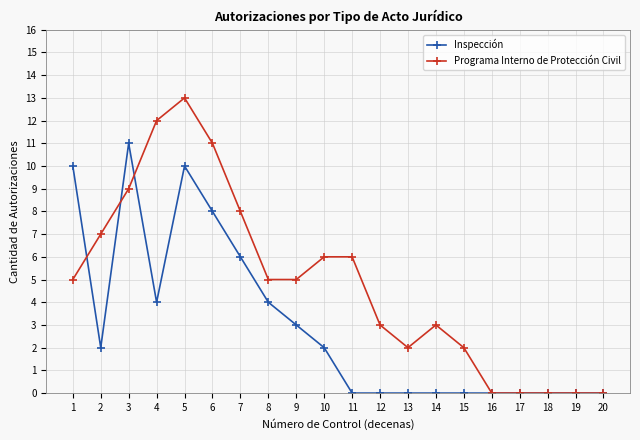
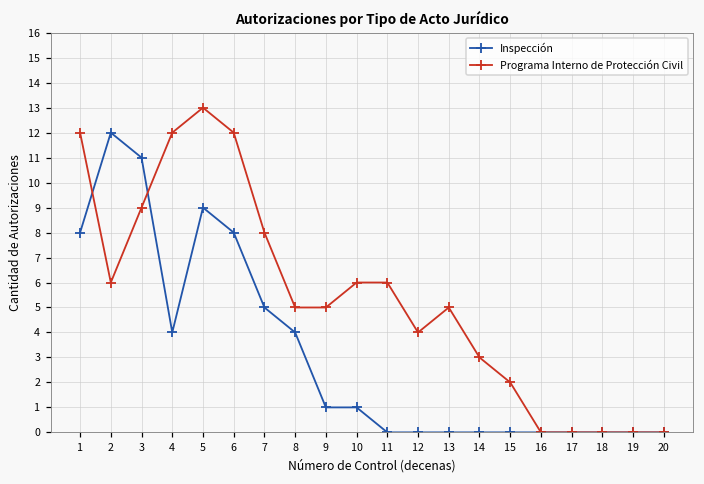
Inspección, 1: 10 -> 8
Programa Interno de Protección Civil, 1: 5 -> 12
Inspección, 2: 2 -> 12
Programa Interno de Protección Civil, 2: 7 -> 6
Inspección, 5: 10 -> 9
Programa Interno de Protección Civil, 6: 11 -> 12
Inspección, 7: 6 -> 5
Inspección, 9: 3 -> 1
Inspección, 10: 2 -> 1
Programa Interno de Protección Civil, 12: 3 -> 4
Programa Interno de Protección Civil, 13: 2 -> 5
